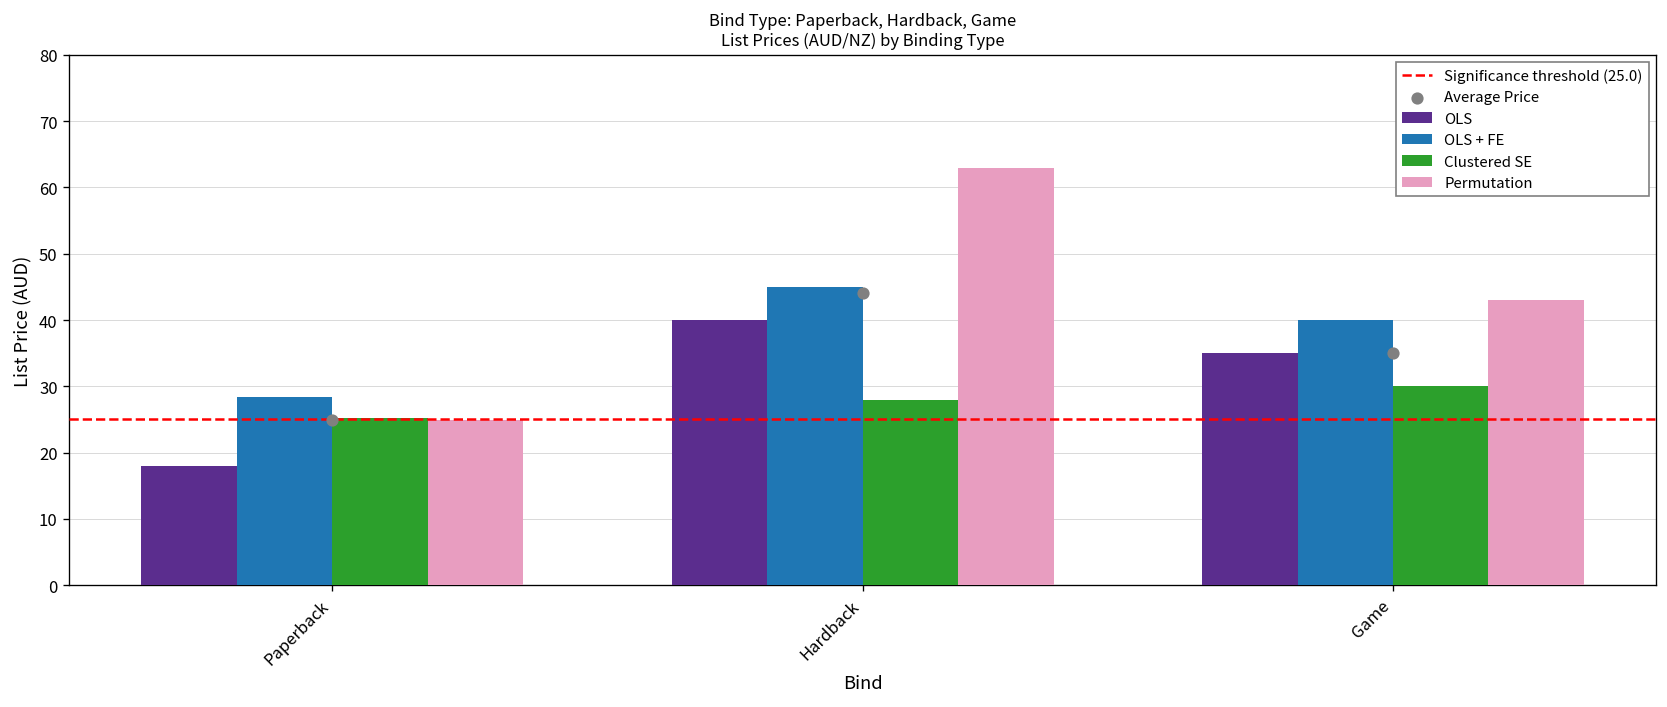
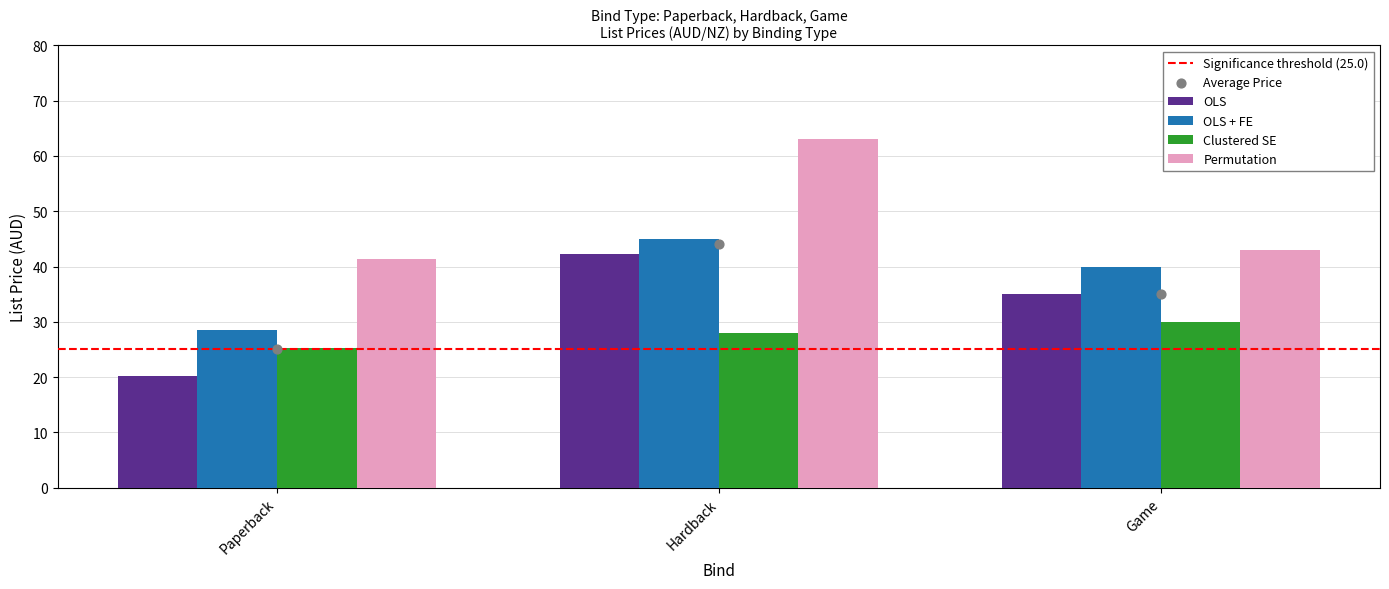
OLS, Paperback: 18 -> 20
Permutation, Paperback: 25 -> 41
OLS, Hardback: 40 -> 42
